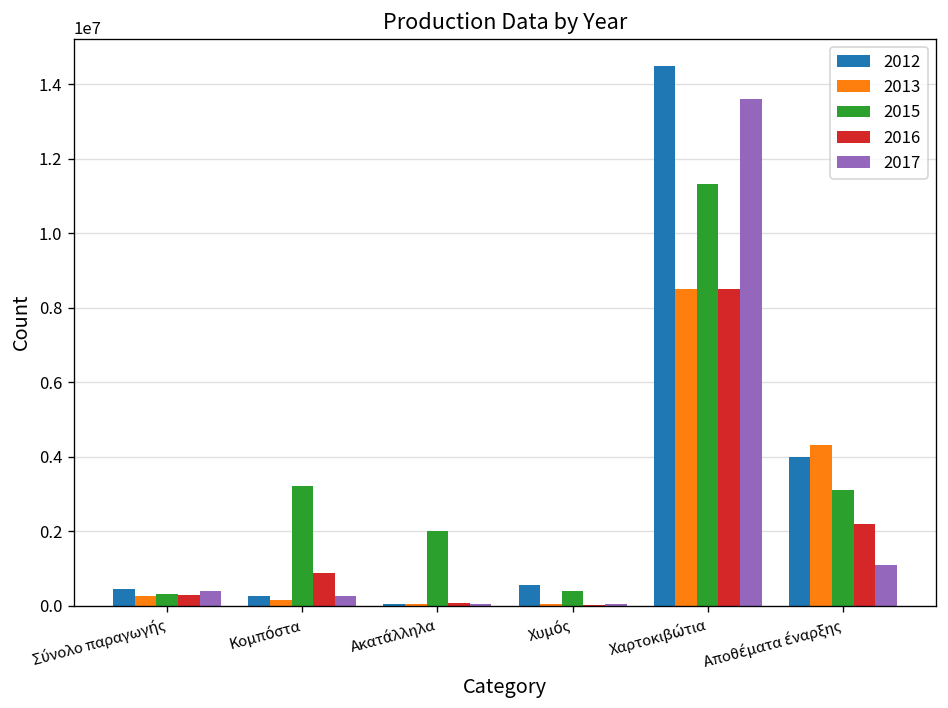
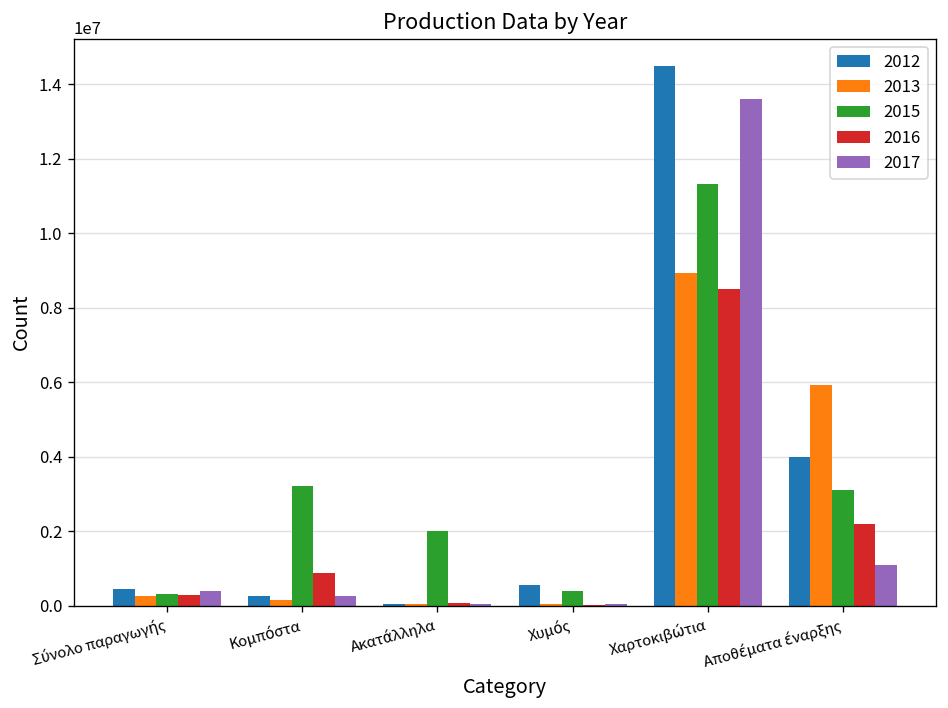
2013, Χαρτοκιβώτια: 8500000 -> 8900000
2013, Αποθέματα έναρξης: 4300000 -> 5900000
